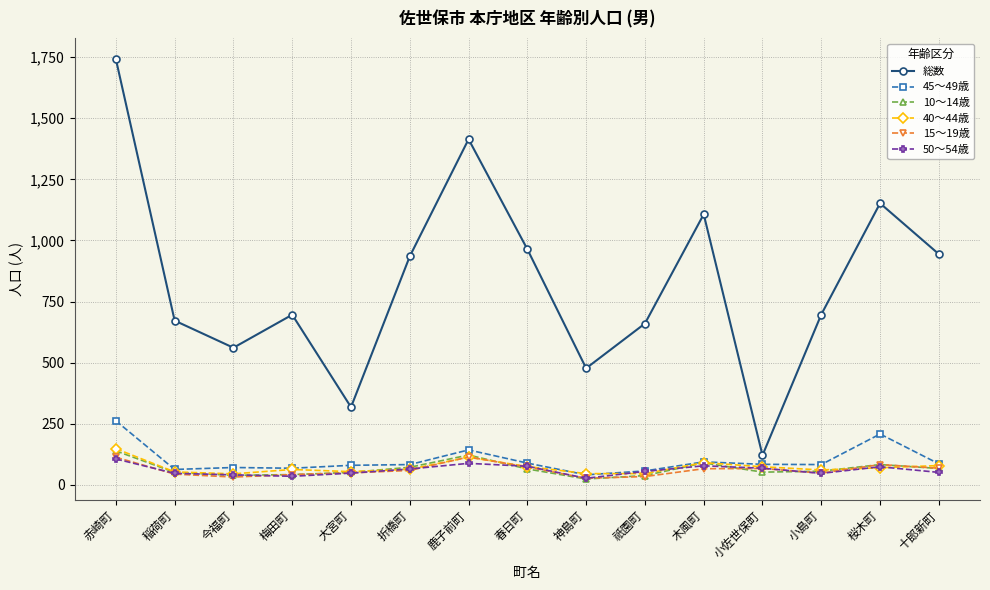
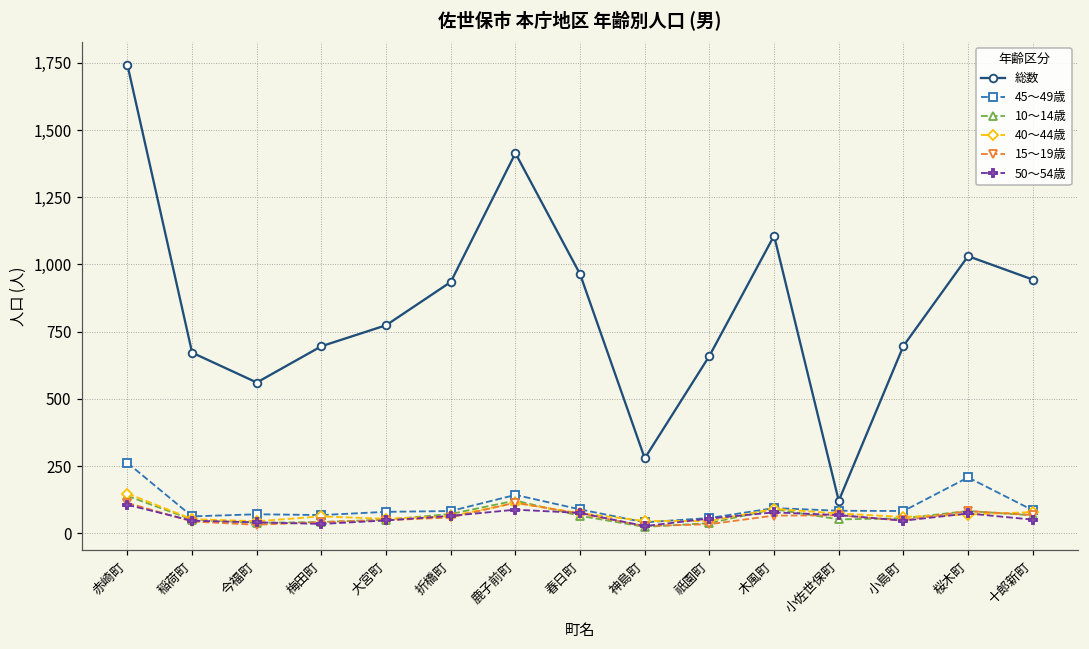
総数, 大宮町: 320 -> 770
総数, 神島町: 480 -> 280
総数, 桜木町: 1,150 -> 1,030
